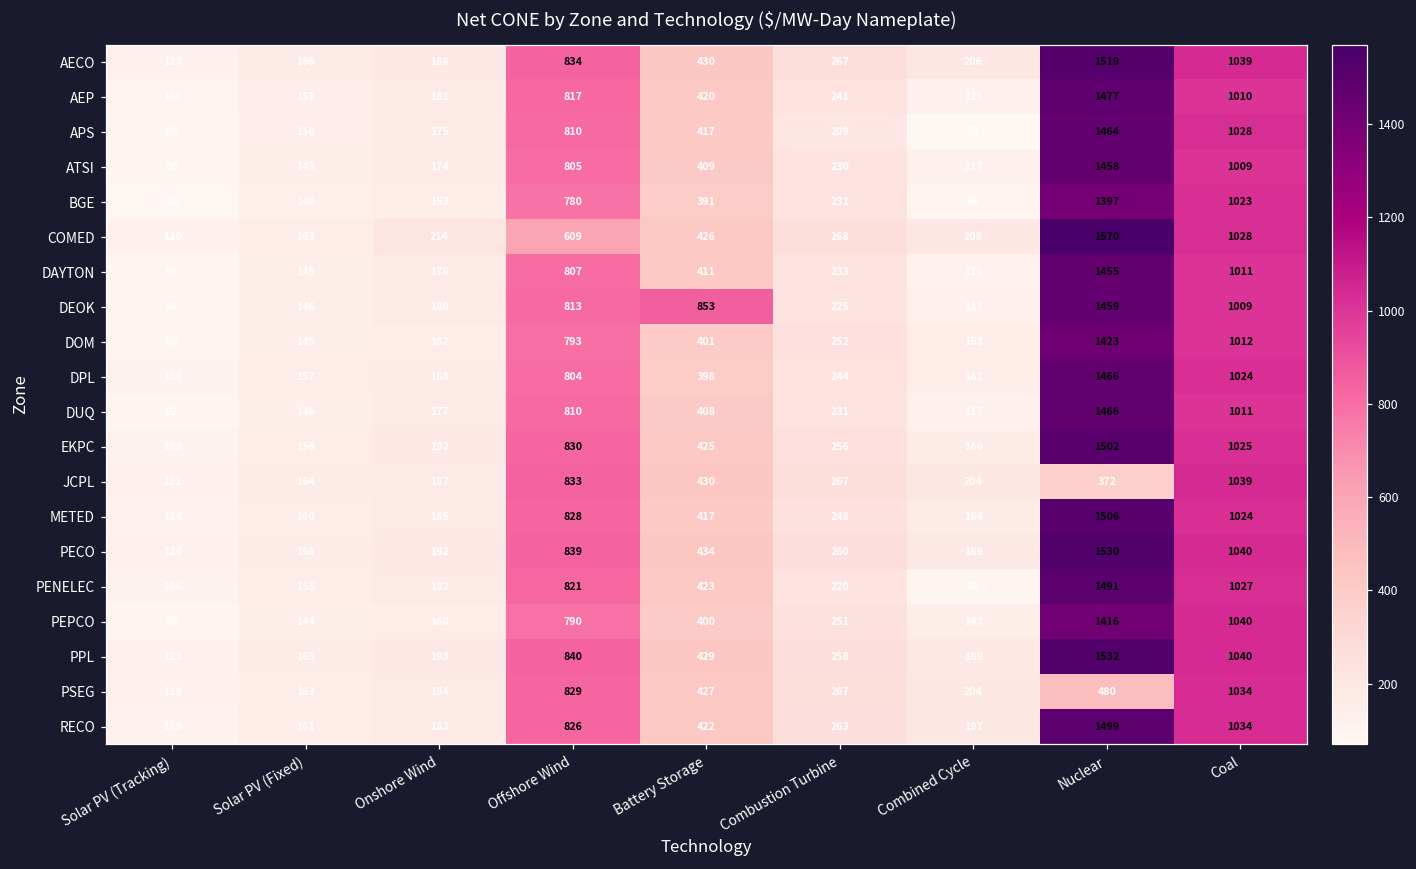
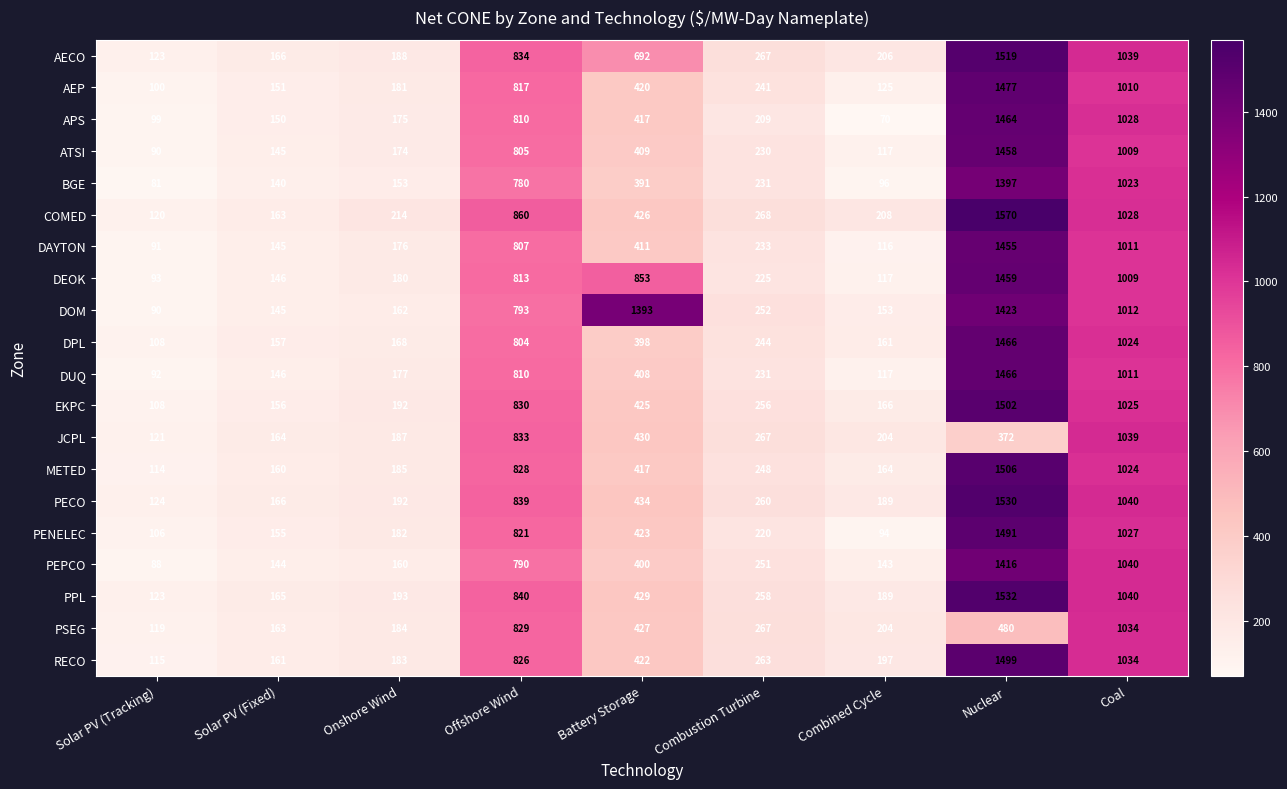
AECO, Battery Storage: 430 -> 692
COMED, Offshore Wind: 609 -> 860
DOM, Battery Storage: 401 -> 1393
